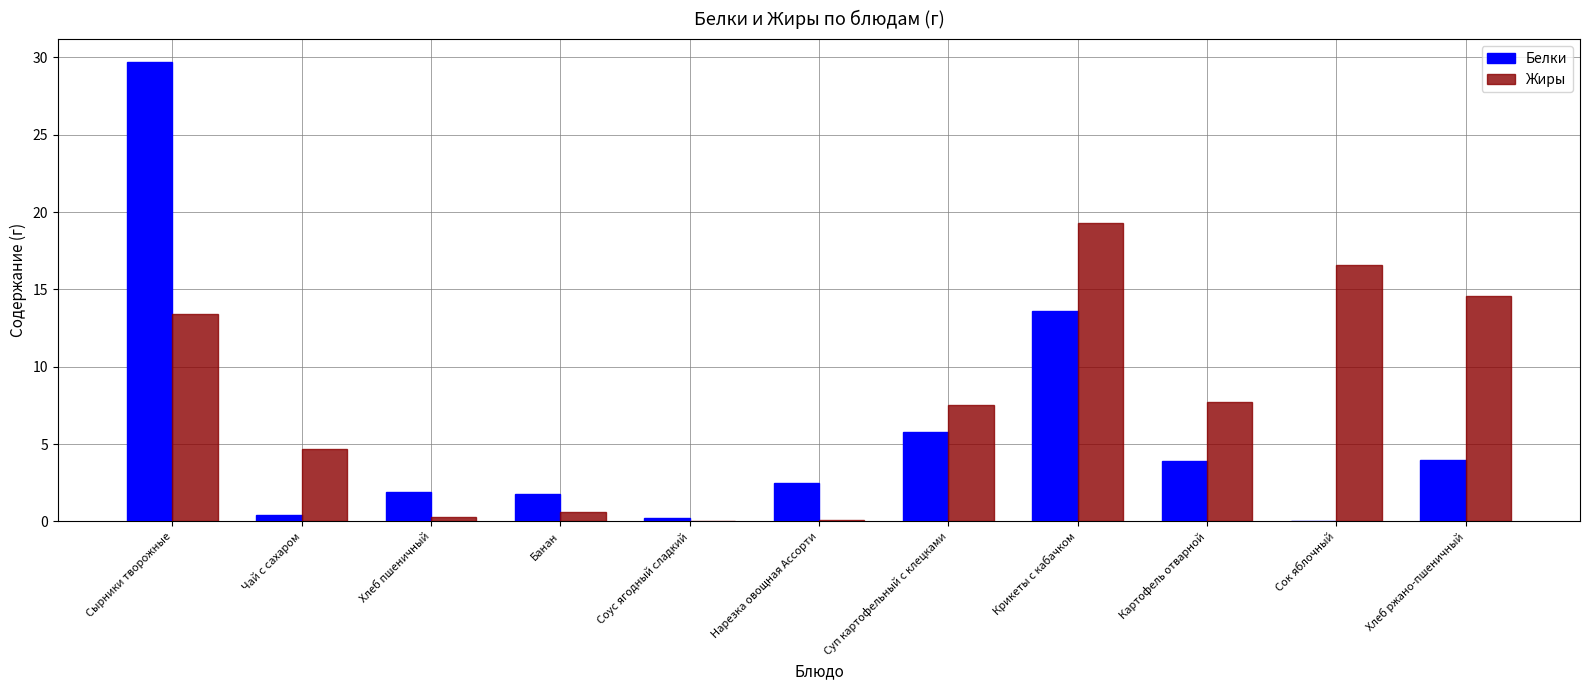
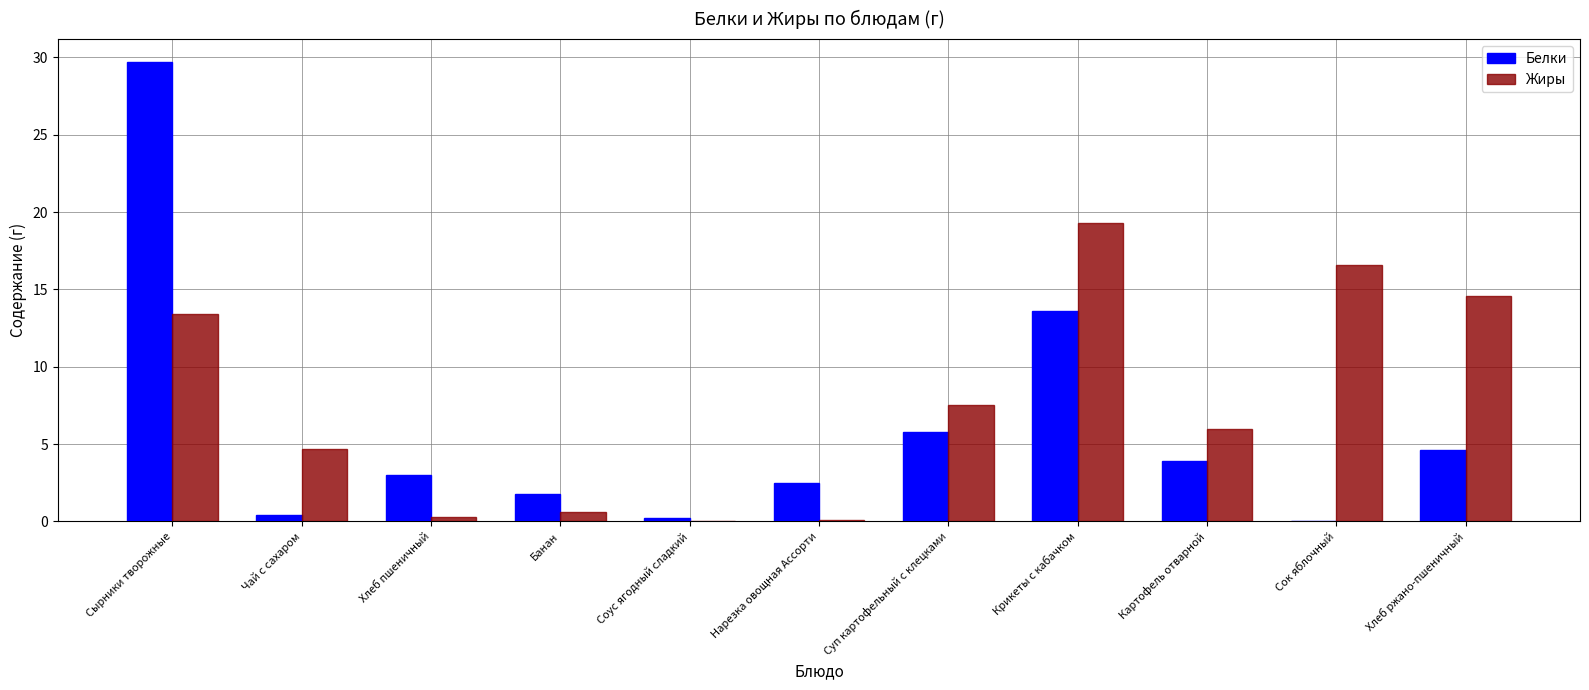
Белки, Хлеб пшеничный: 1.9 -> 3.0
Жиры, Картофель отварной: 7.7 -> 6.0
Белки, Хлеб ржано-пшеничный: 4.0 -> 4.6
